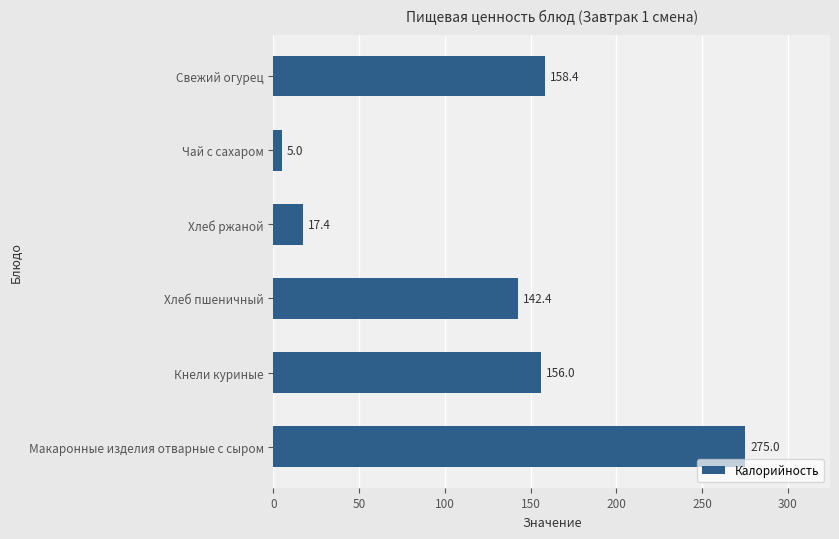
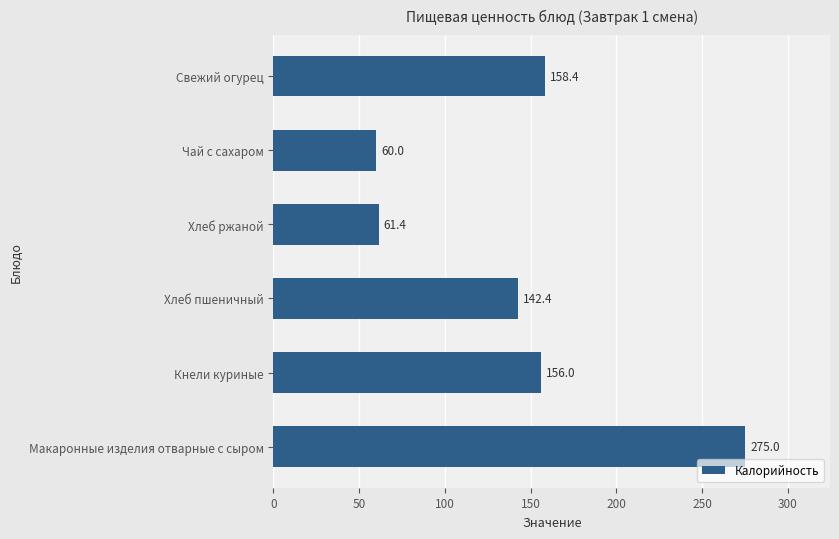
Чай с сахаром: 5.0 -> 60.0
Хлеб ржаной: 17.4 -> 61.4
